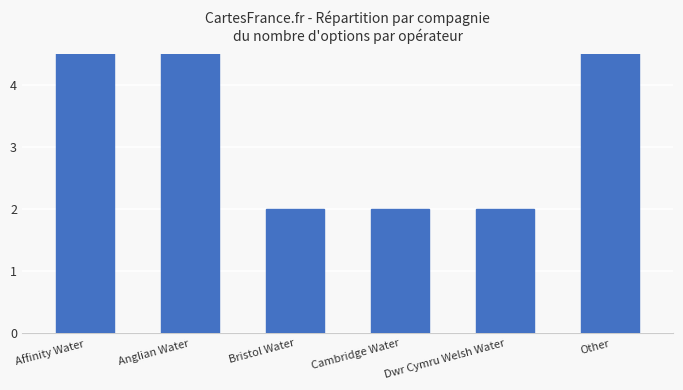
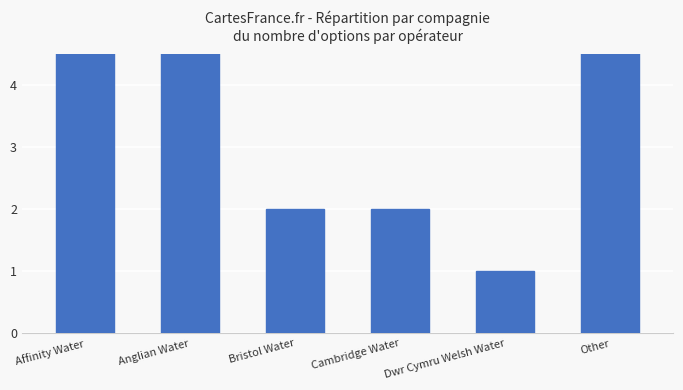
Dwr Cymru Welsh Water: 2 -> 1
